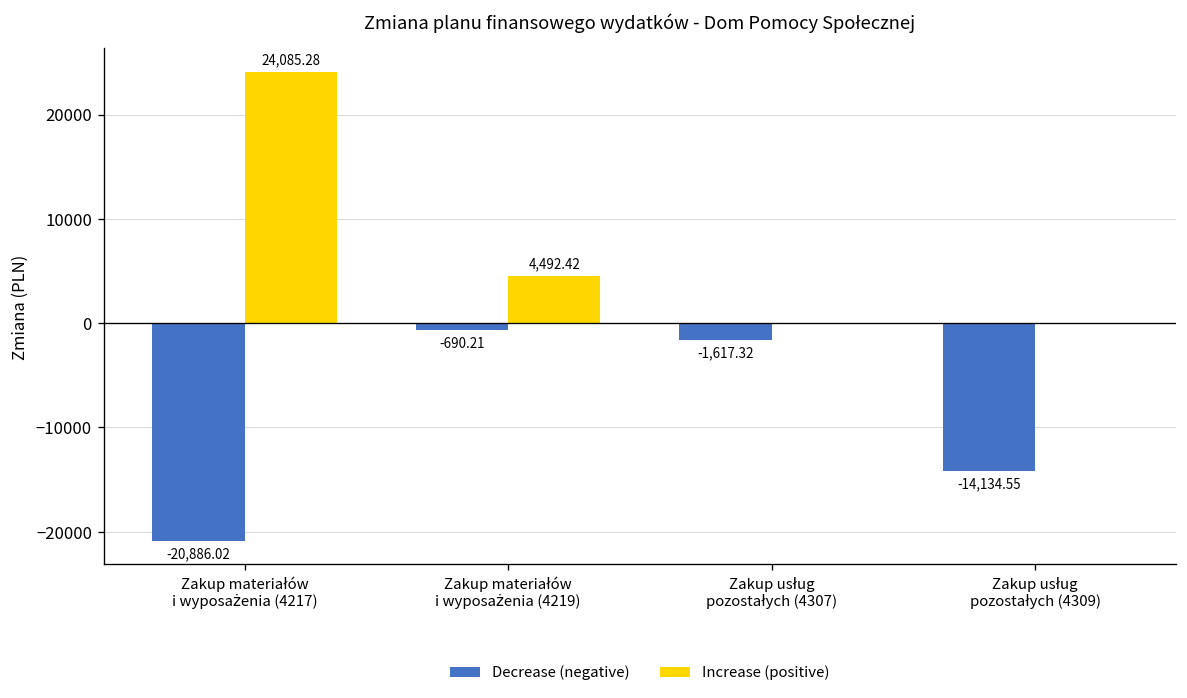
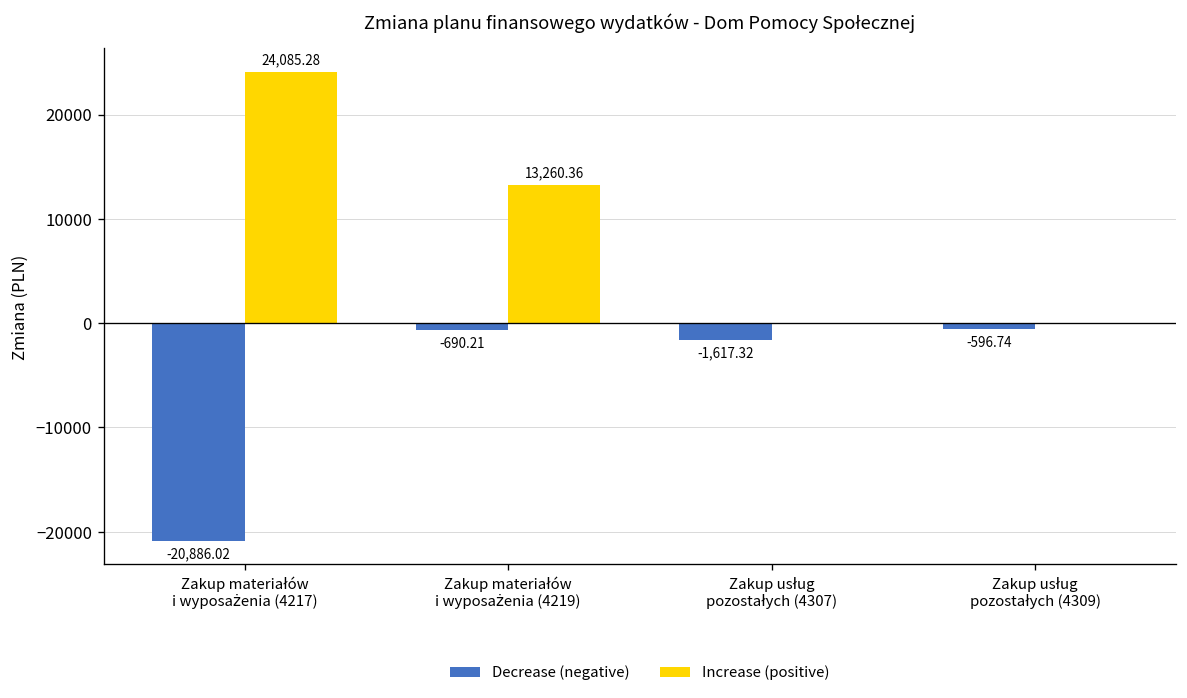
Increase (positive), Zakup materiałów i wyposażenia (4219): 4,492.42 -> 13,260.36
Decrease (negative), Zakup usług pozostałych (4309): -14,134.55 -> -596.74
